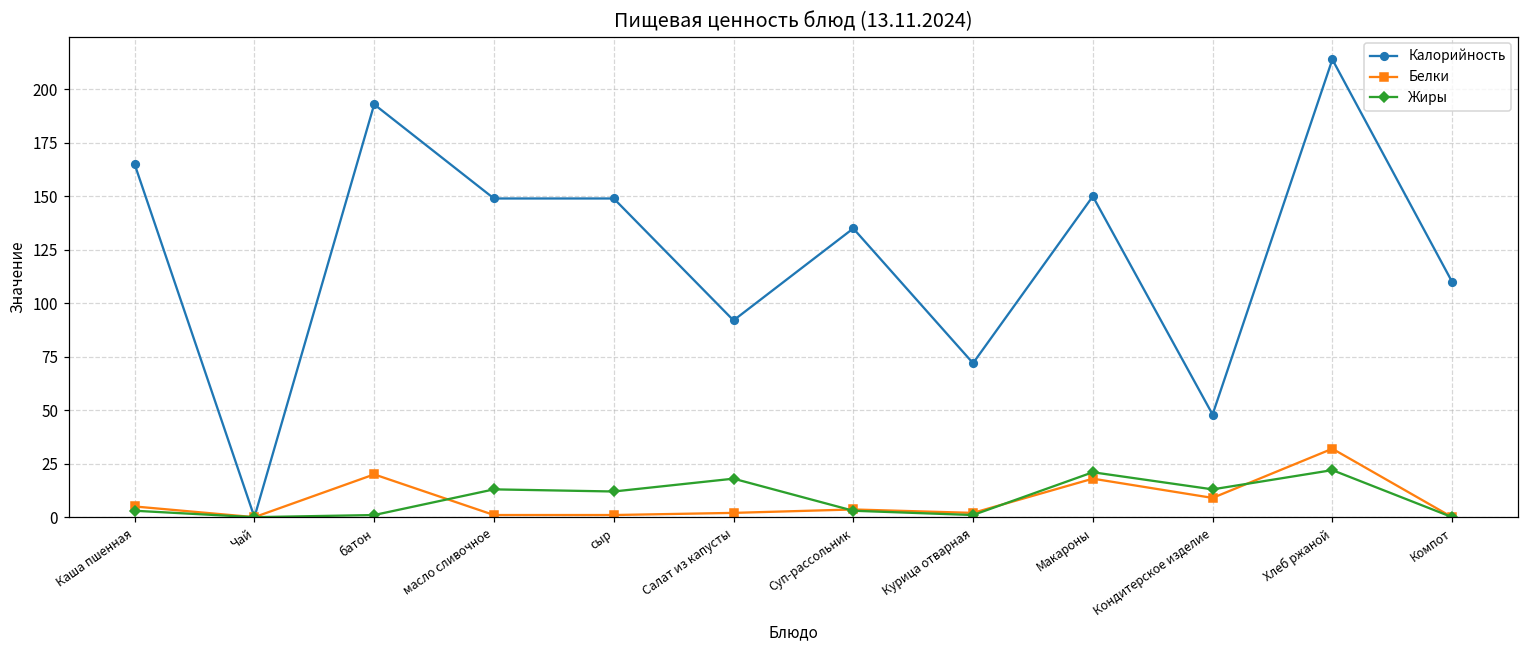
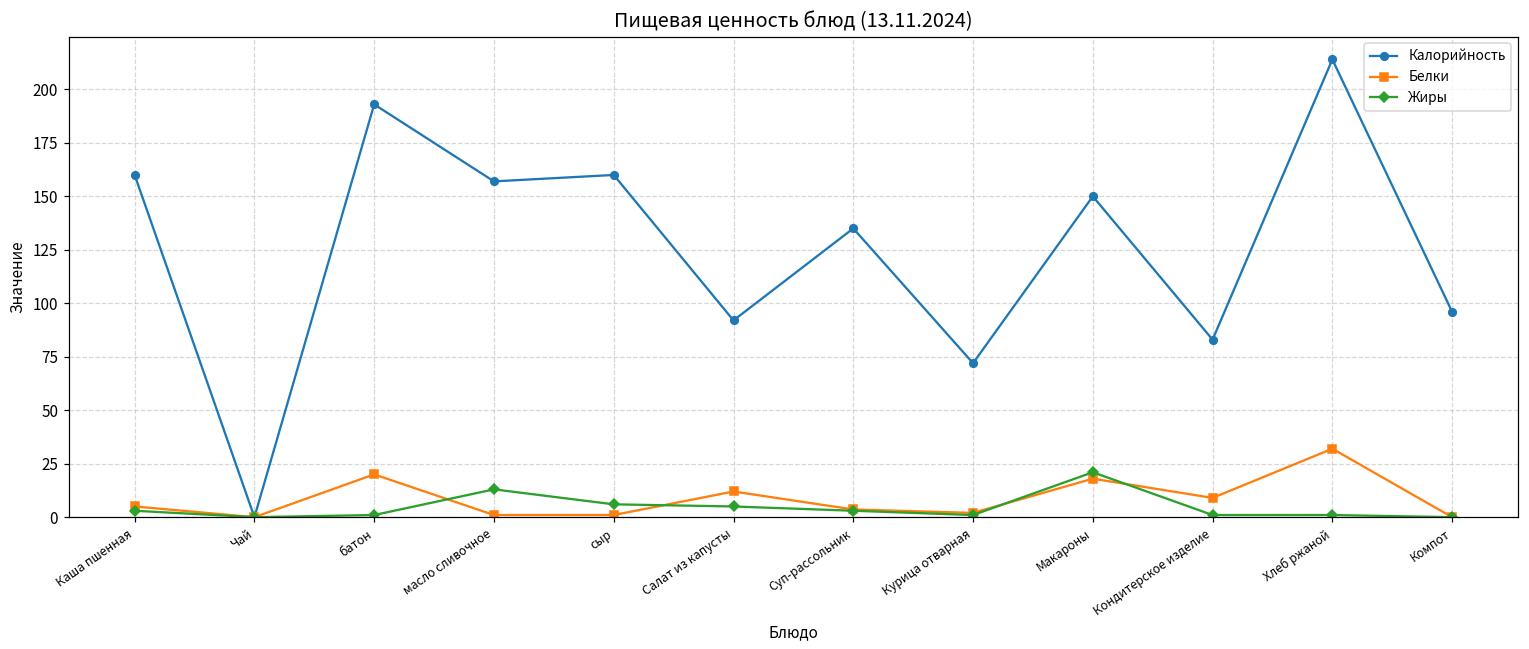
Калорийность, Каша пшенная: 165 -> 160
Калорийность, масло сливочное: 149 -> 157
Калорийность, сыр: 149 -> 160
Жиры, сыр: 12 -> 6
Белки, Салат из капусты: 2 -> 12
Жиры, Салат из капусты: 18 -> 5
Калорийность, Кондитерское изделие: 48 -> 83
Жиры, Кондитерское изделие: 13 -> 1
Жиры, Хлеб ржаной: 22 -> 1
Калорийность, Компот: 110 -> 96
